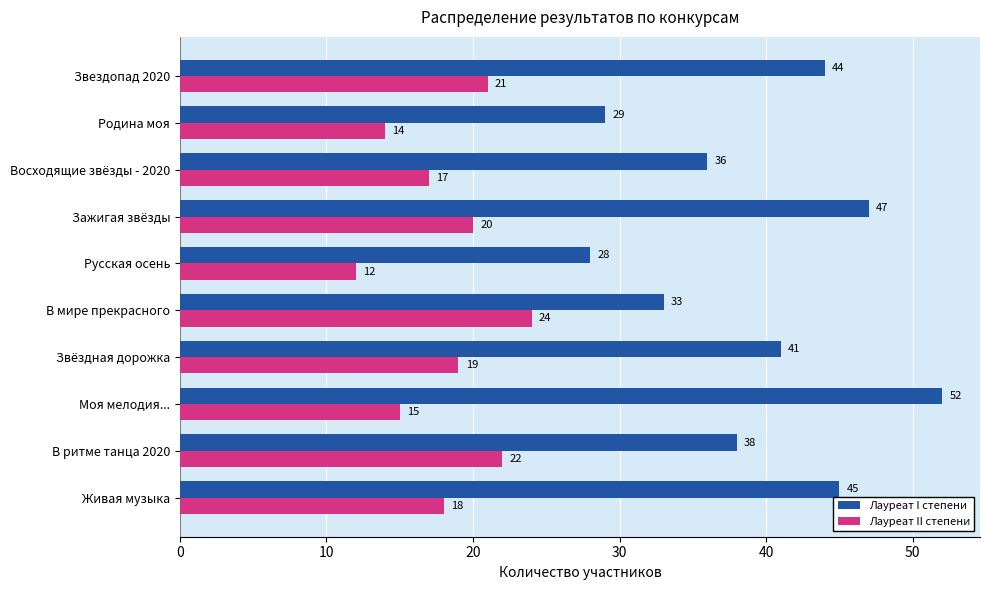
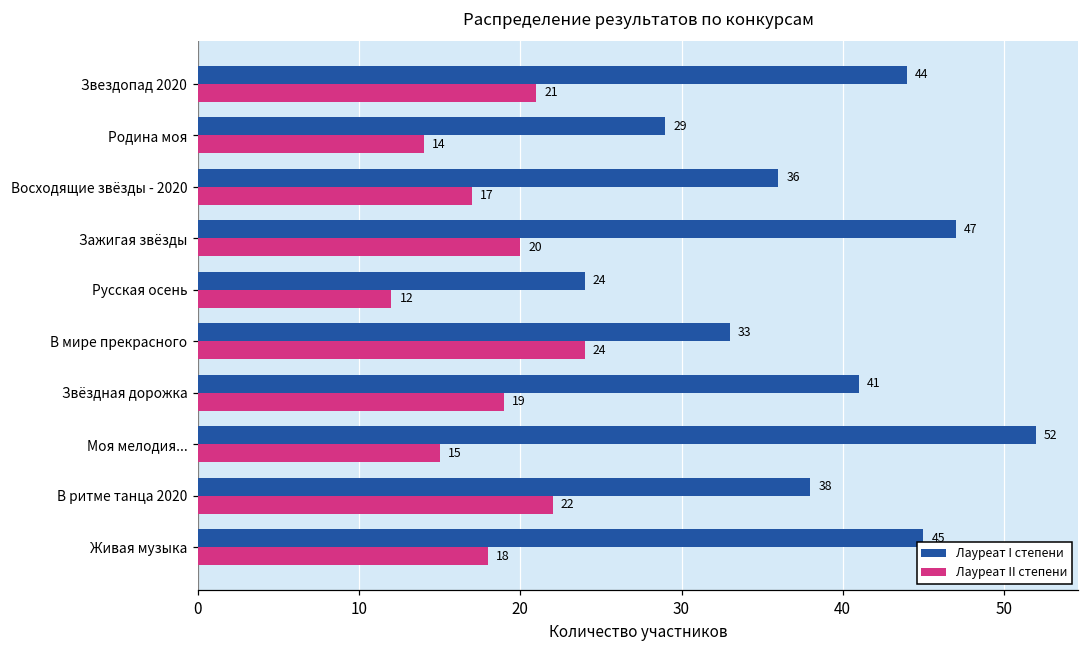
Лауреат I степени, Русская осень: 28 -> 24
